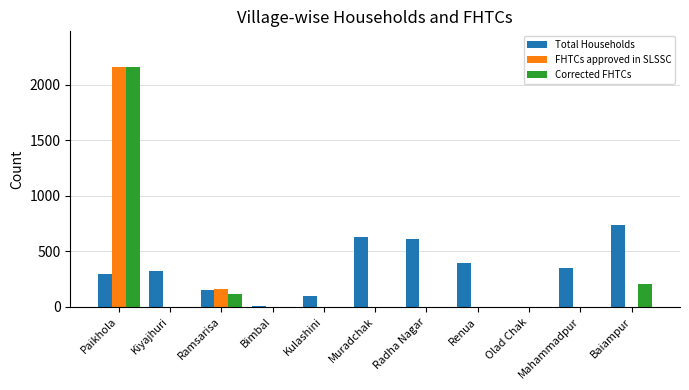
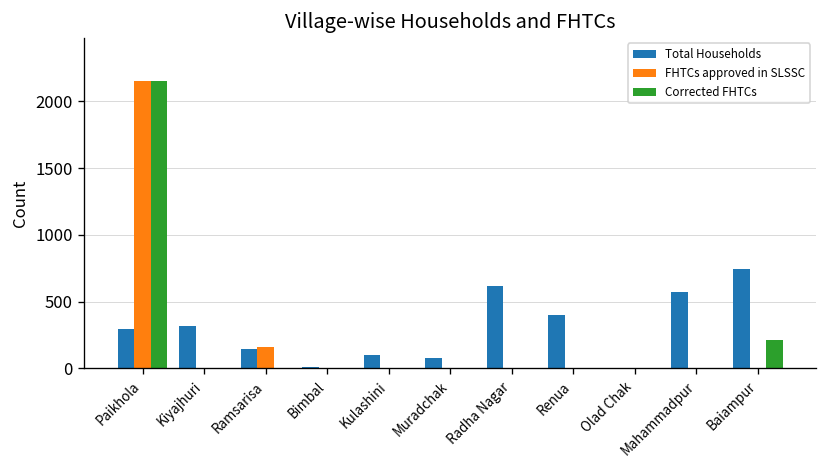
Corrected FHTCs, Ramsarisa: 120 -> 0
Total Households, Muradchak: 630 -> 80
Total Households, Mahammadpur: 350 -> 570
